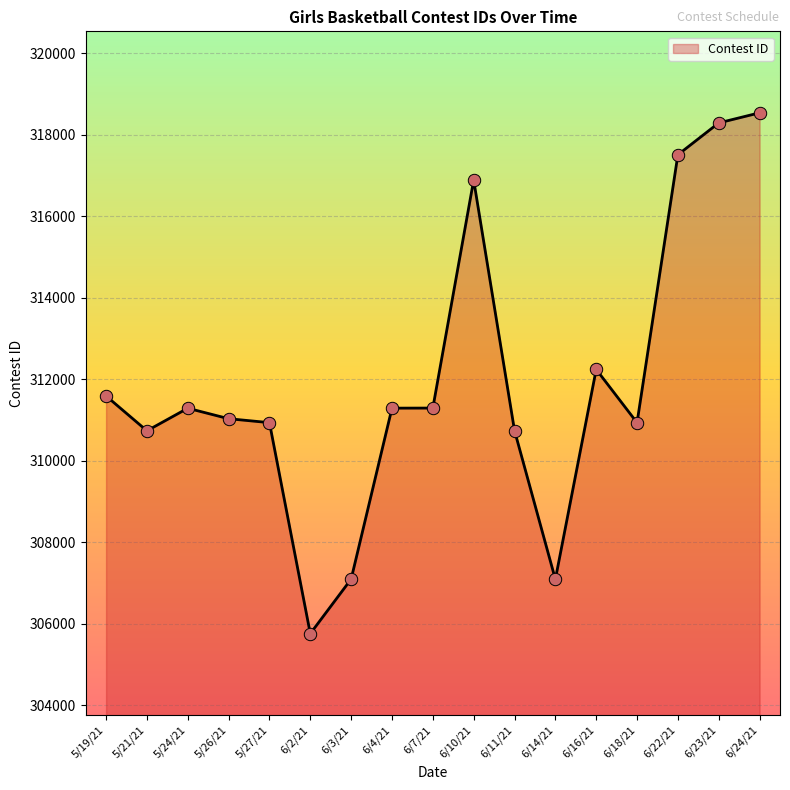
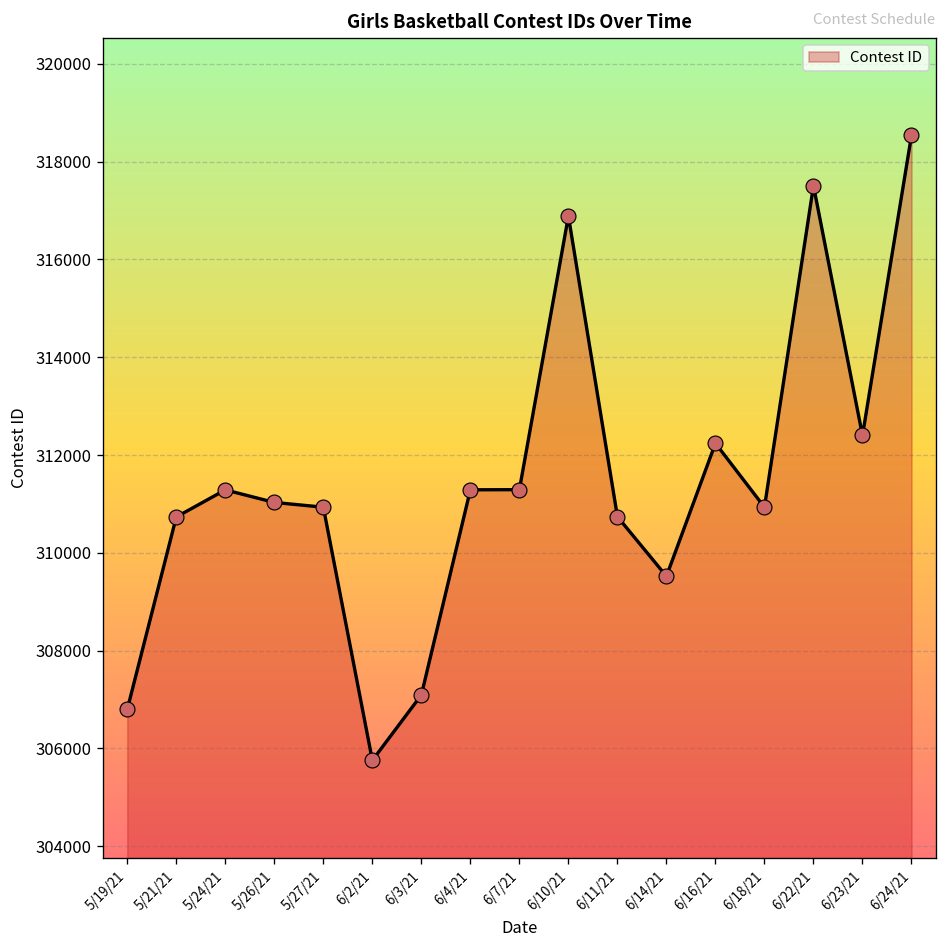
5/19/21: 311600 -> 306800
6/14/21: 307100 -> 309500
6/23/21: 318300 -> 312400
